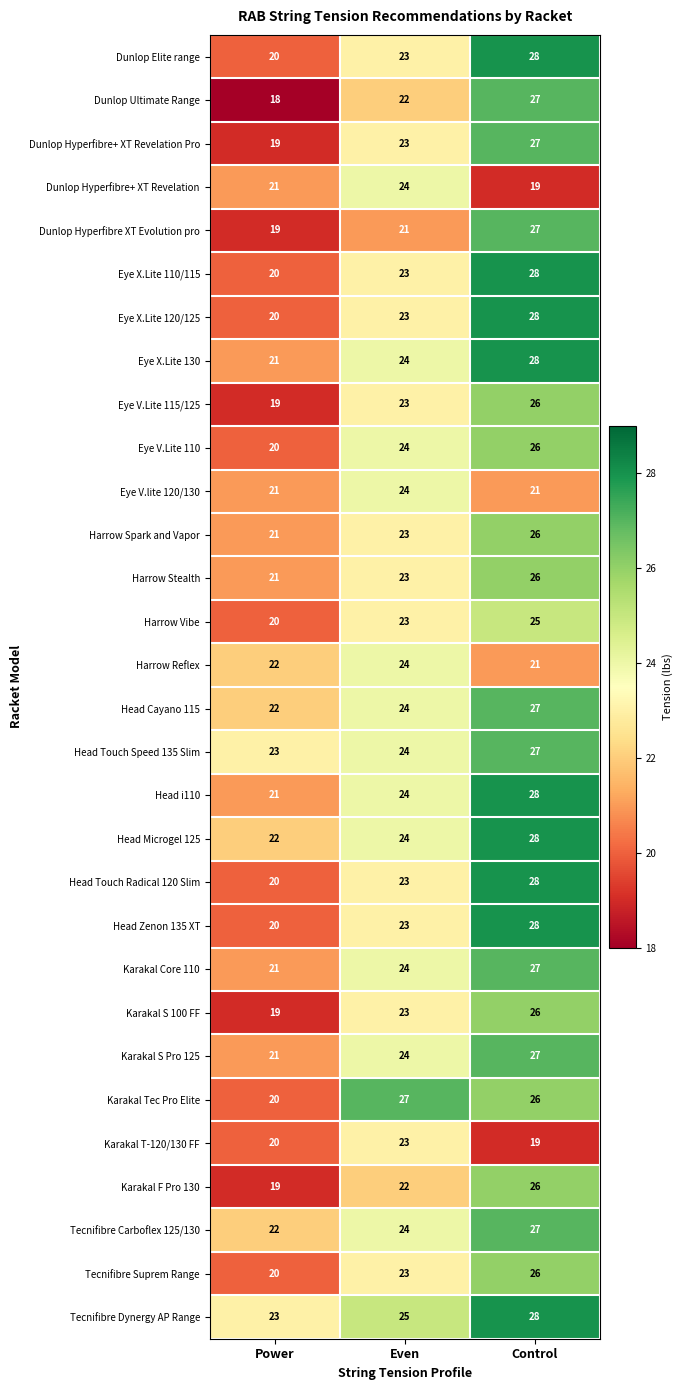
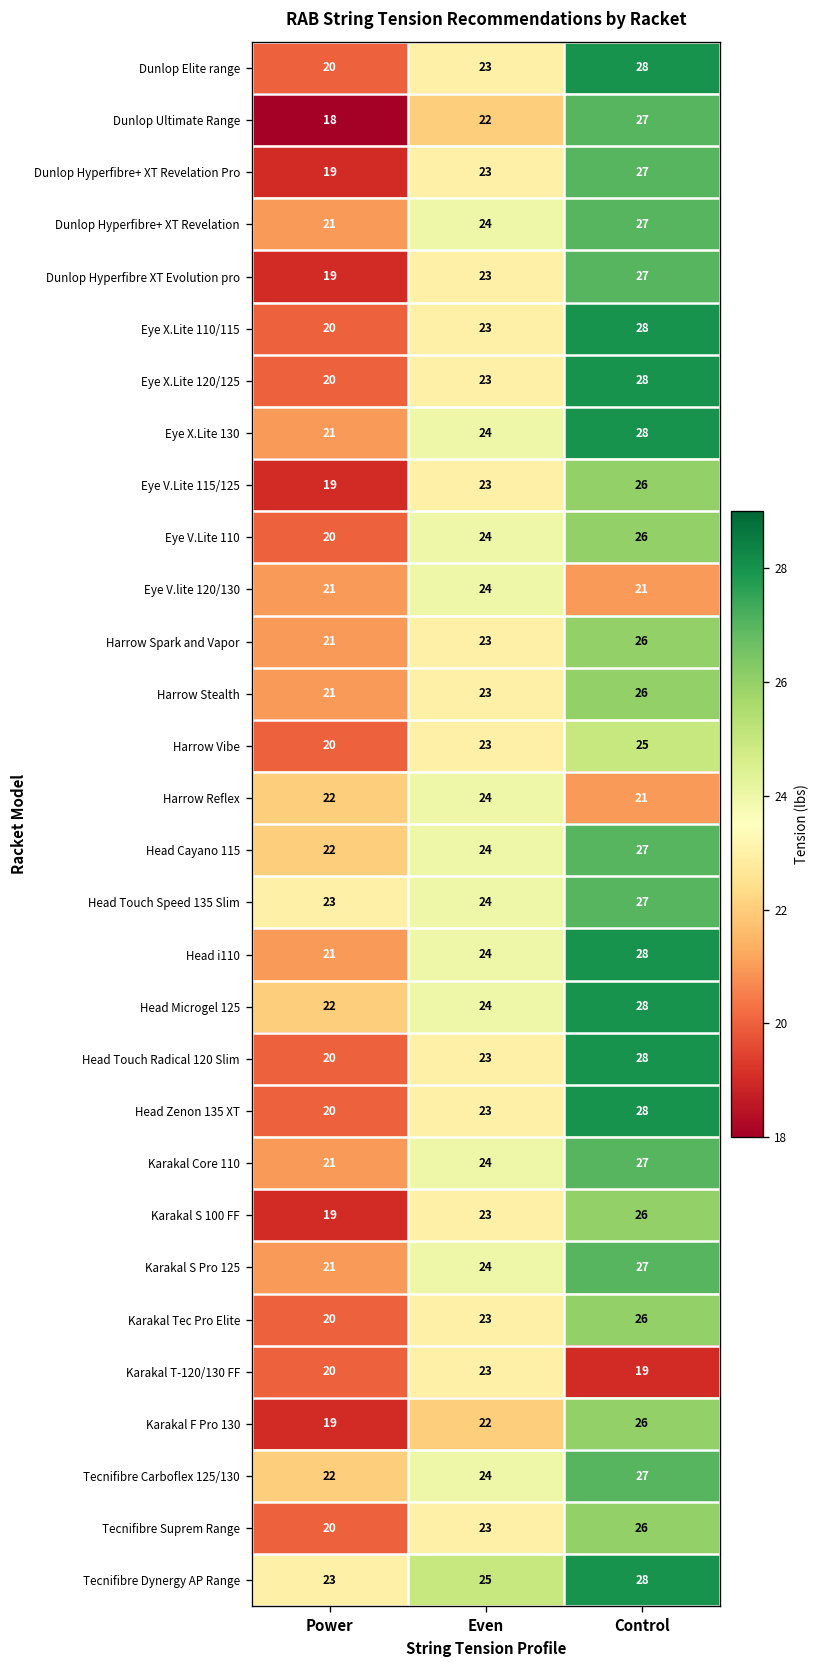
Dunlop Hyperfibre+ XT Revelation, Control: 19 -> 27
Dunlop Hyperfibre XT Evolution pro, Even: 21 -> 23
Karakal Tec Pro Elite, Even: 27 -> 23
